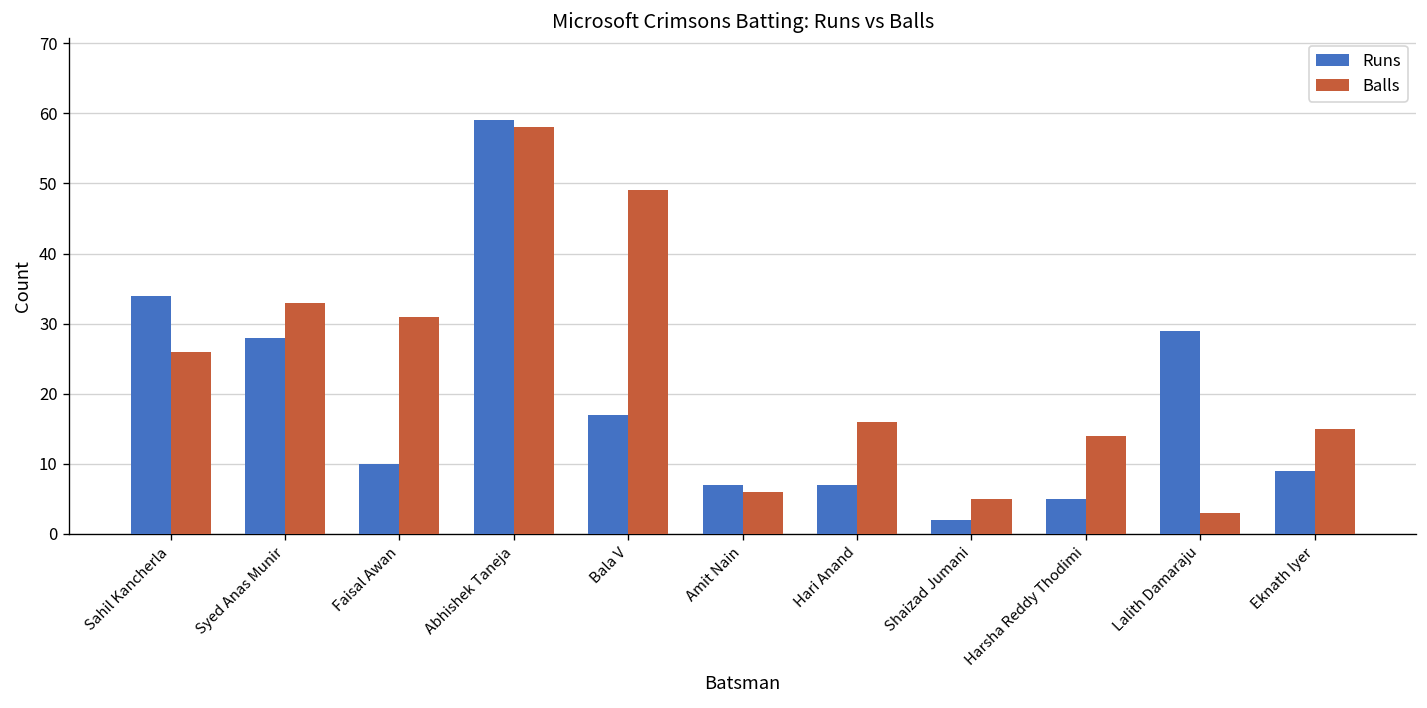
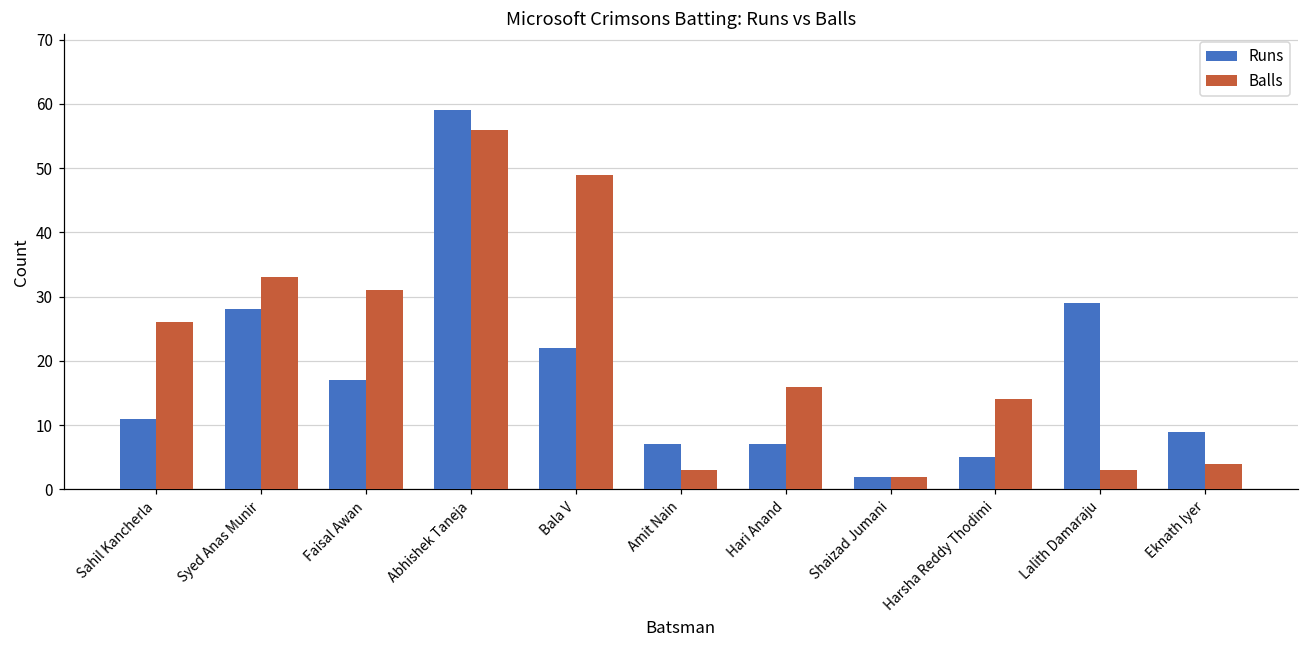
Runs, Sahil Kancherla: 34 -> 11
Runs, Faisal Awan: 10 -> 17
Balls, Abhishek Taneja: 58 -> 56
Runs, Bala V: 17 -> 22
Balls, Amit Nain: 6 -> 3
Balls, Shaizad Jumani: 5 -> 2
Balls, Eknath Iyer: 15 -> 4
